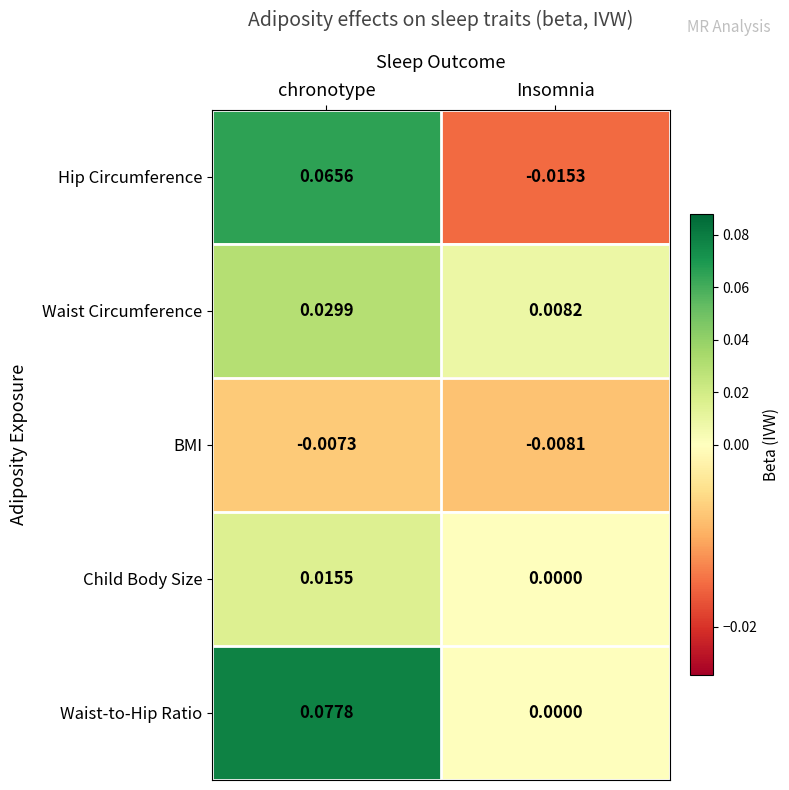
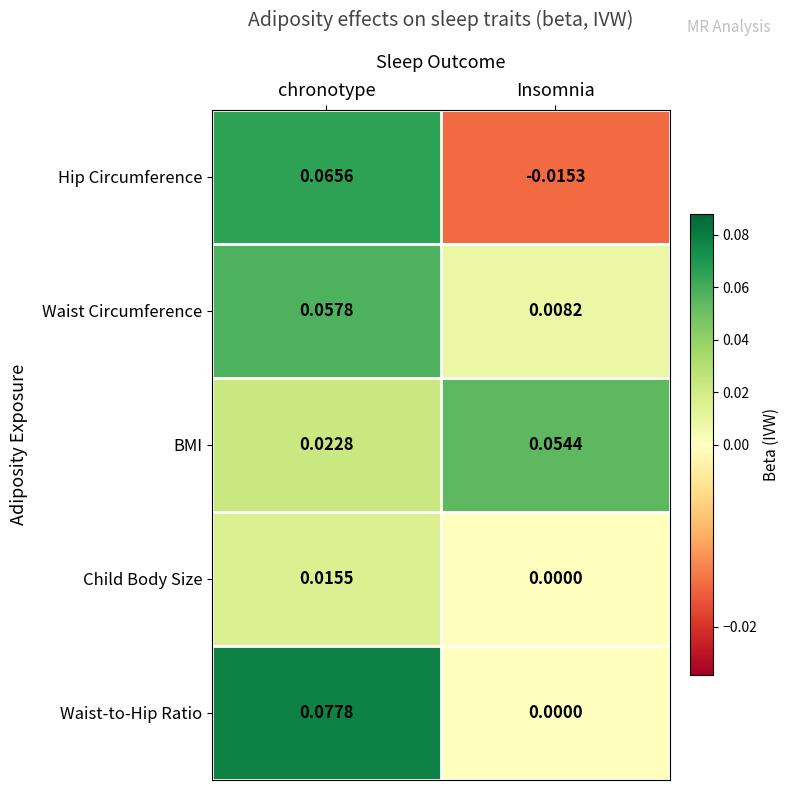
Waist Circumference, chronotype: 0.0299 -> 0.0578
BMI, chronotype: -0.0073 -> 0.0228
BMI, Insomnia: -0.0081 -> 0.0544
